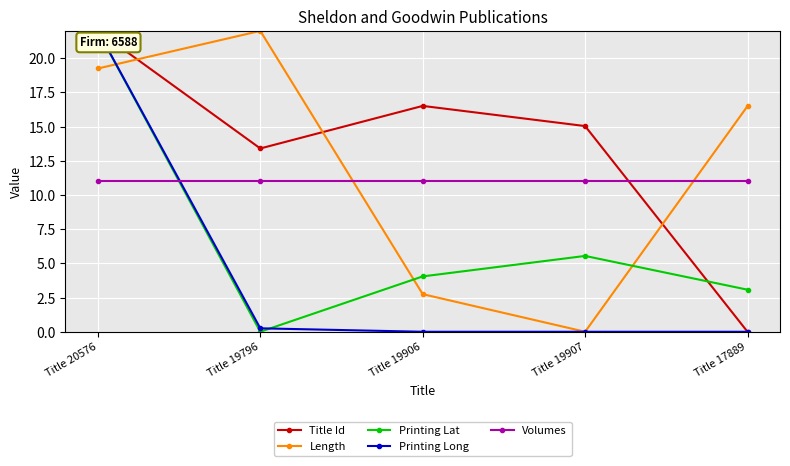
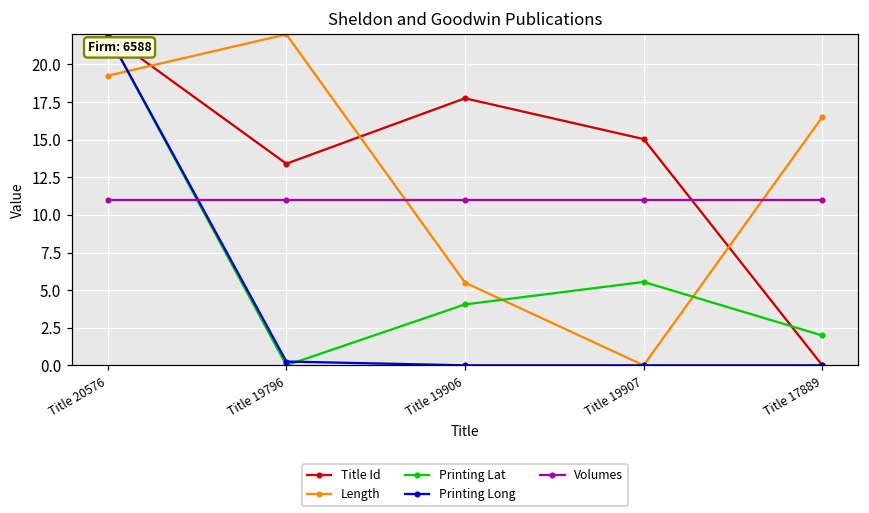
Title Id, Title 19906: 16.5 -> 17.8
Length, Title 19906: 2.8 -> 5.5
Printing Lat, Title 17889: 3.1 -> 2.0
